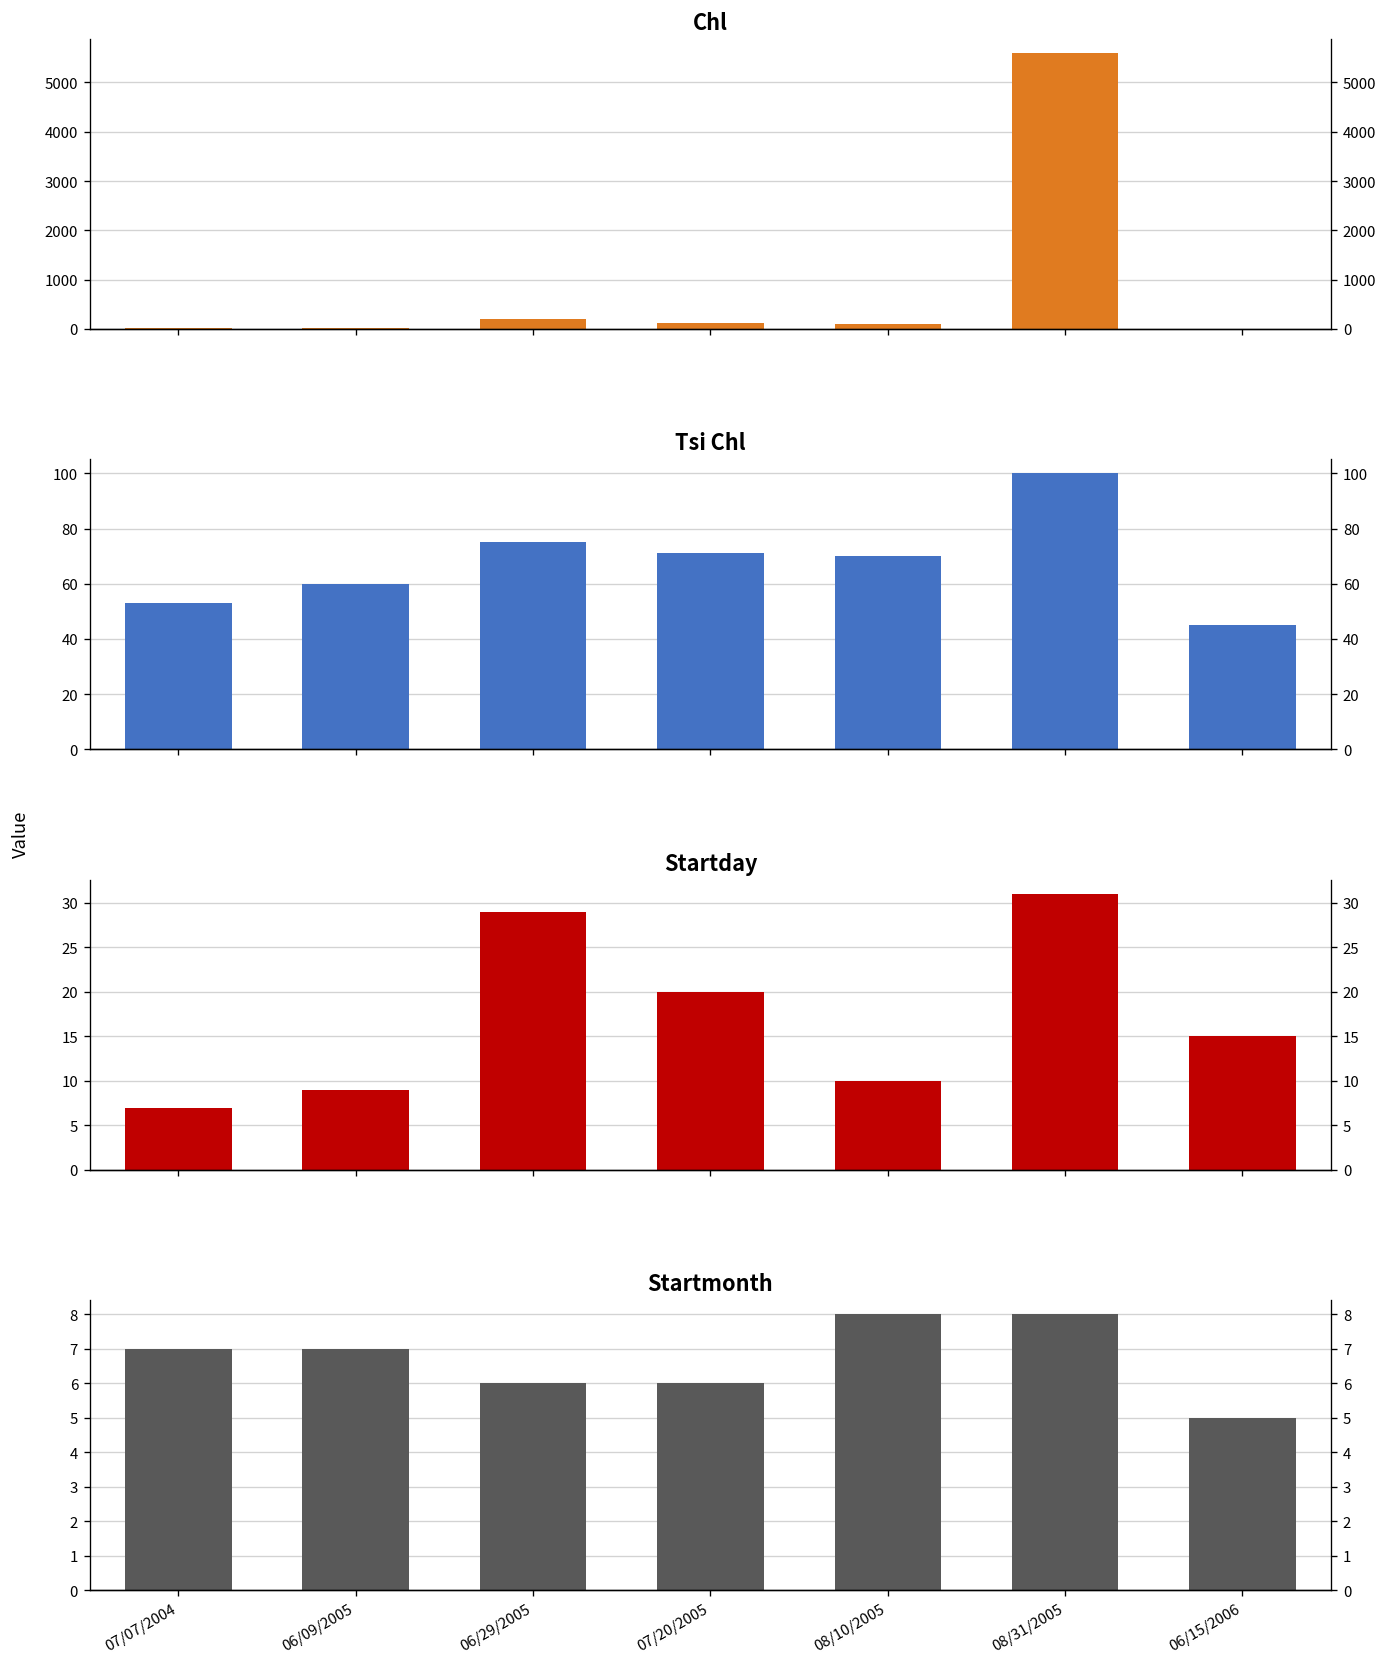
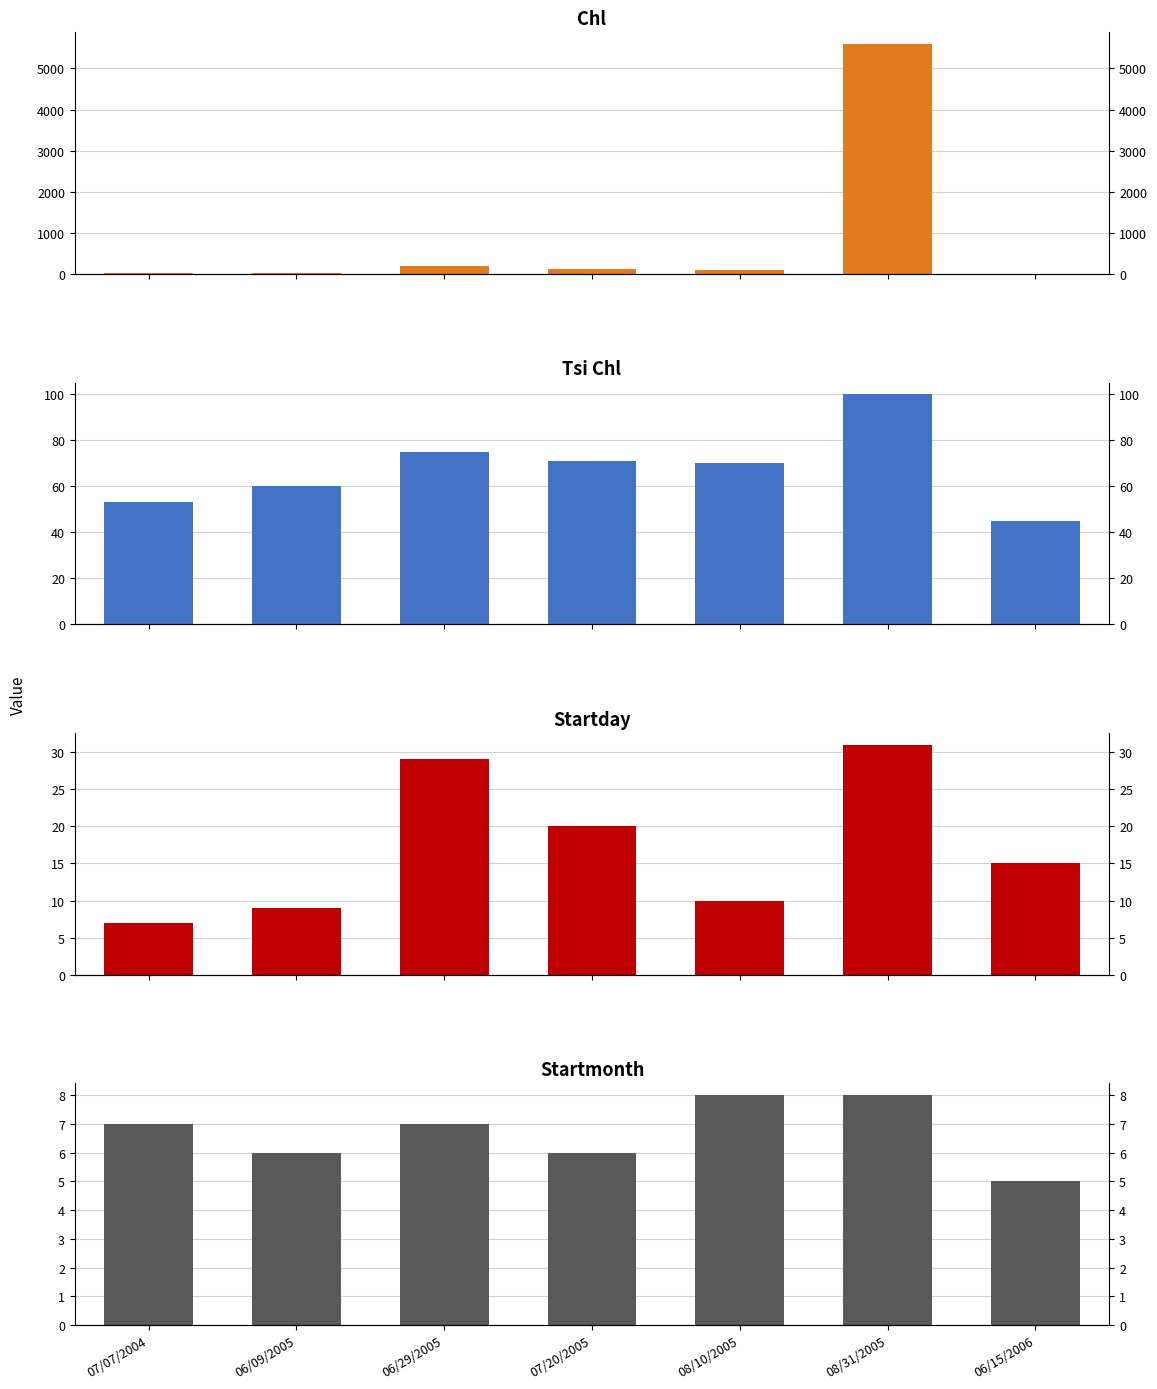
Startmonth, 06/09/2005: 7 -> 6
Startmonth, 06/29/2005: 6 -> 7
